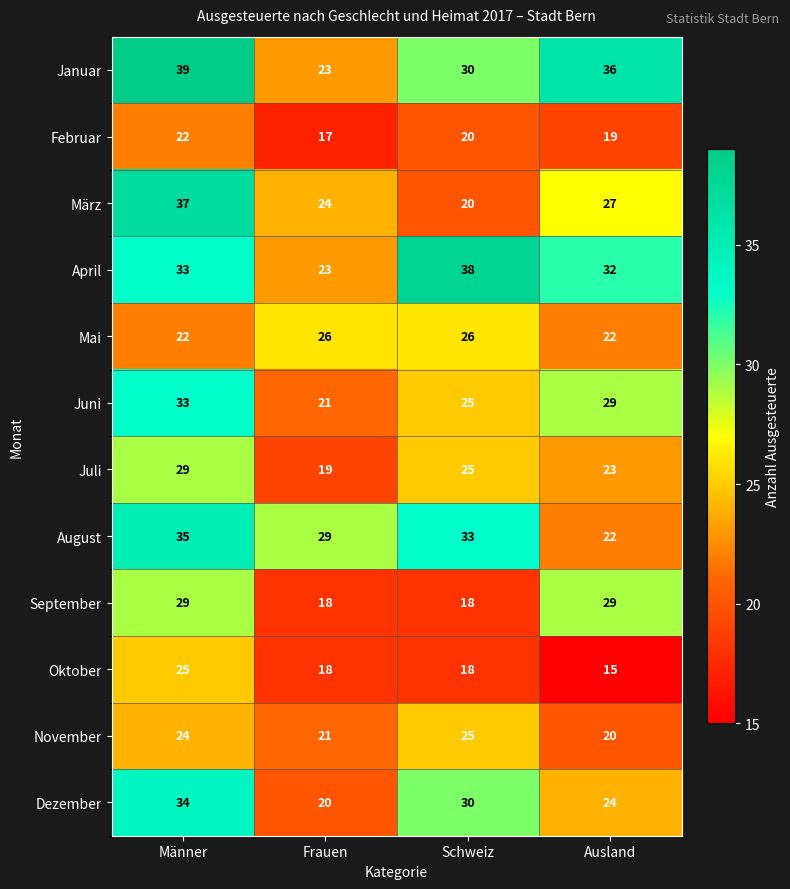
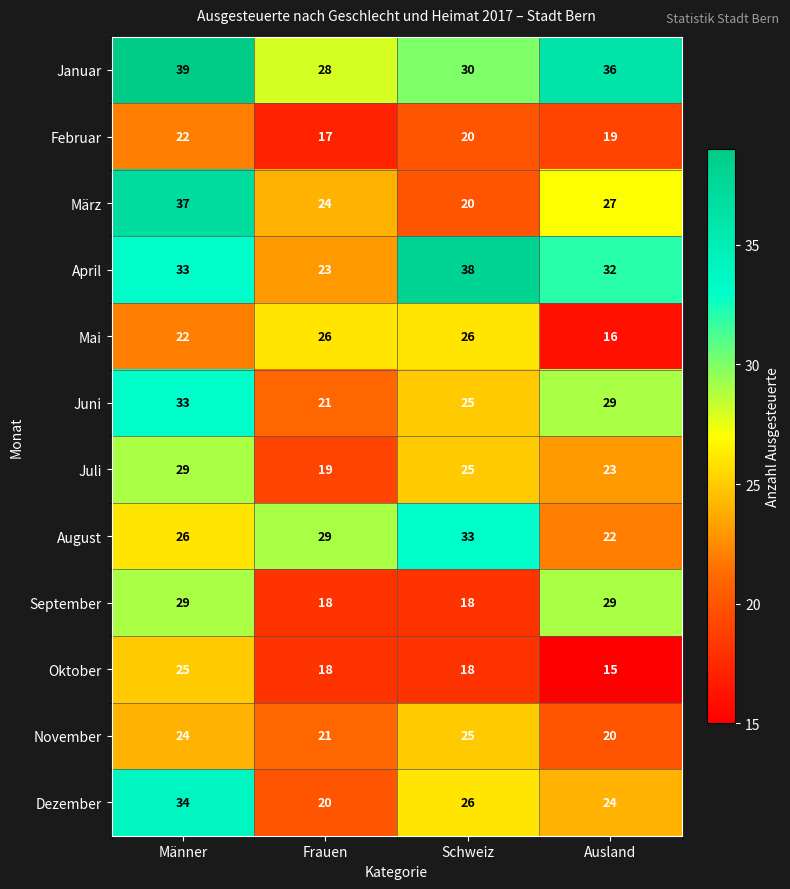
Januar, Frauen: 23 -> 28
Mai, Ausland: 22 -> 16
August, Männer: 35 -> 26
Dezember, Schweiz: 30 -> 26
